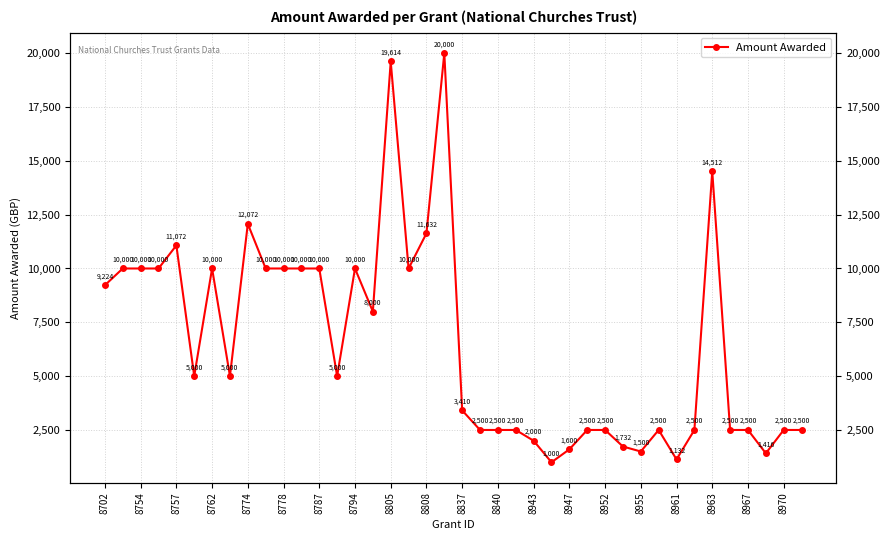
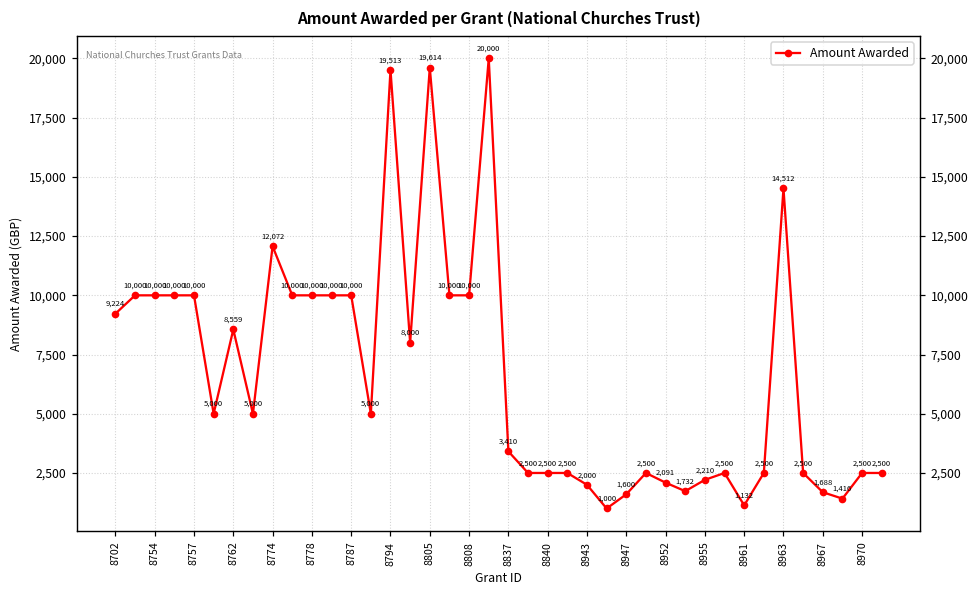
8757: 11,072 -> 10,000
8762: 10,000 -> 8,559
8794: 10,000 -> 19,513
8808: 11,632 -> 10,000
8952: 2,500 -> 2,091
8955: 1,500 -> 2,210
8967: 2,500 -> 1,688
